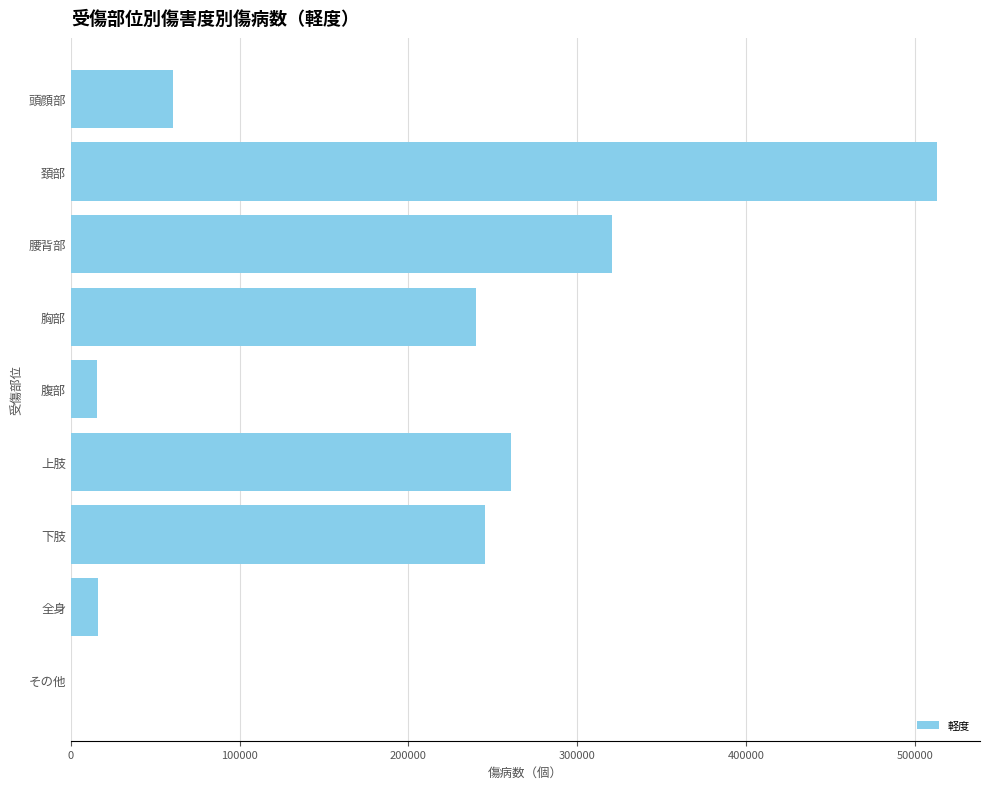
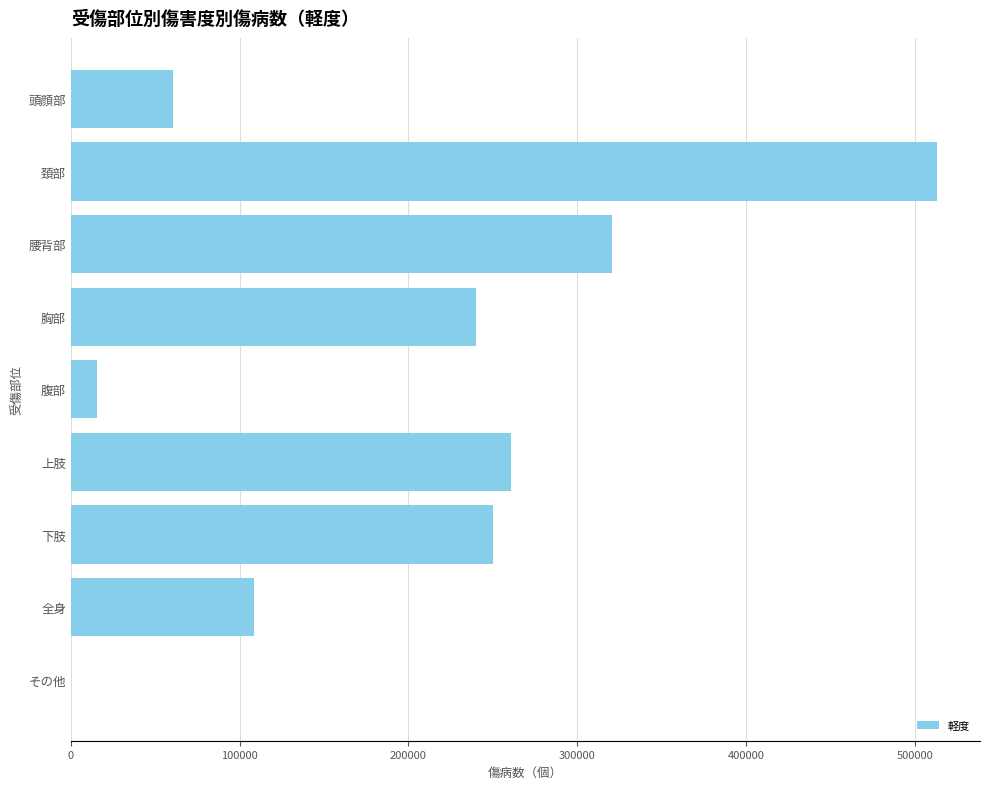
下肢: 245000 -> 250000
全身: 16000 -> 108000
